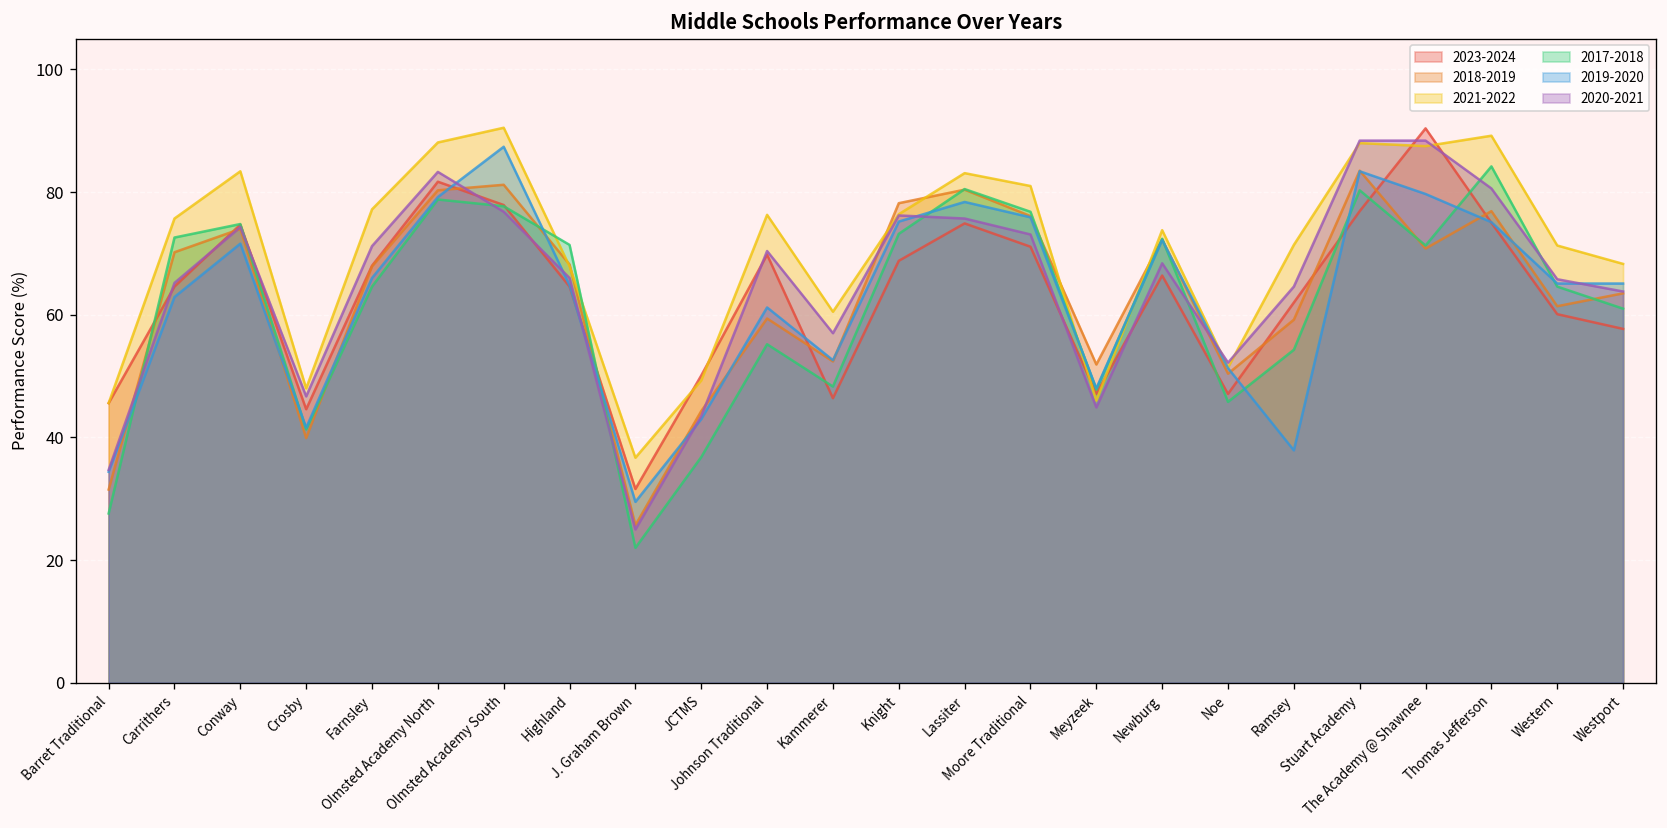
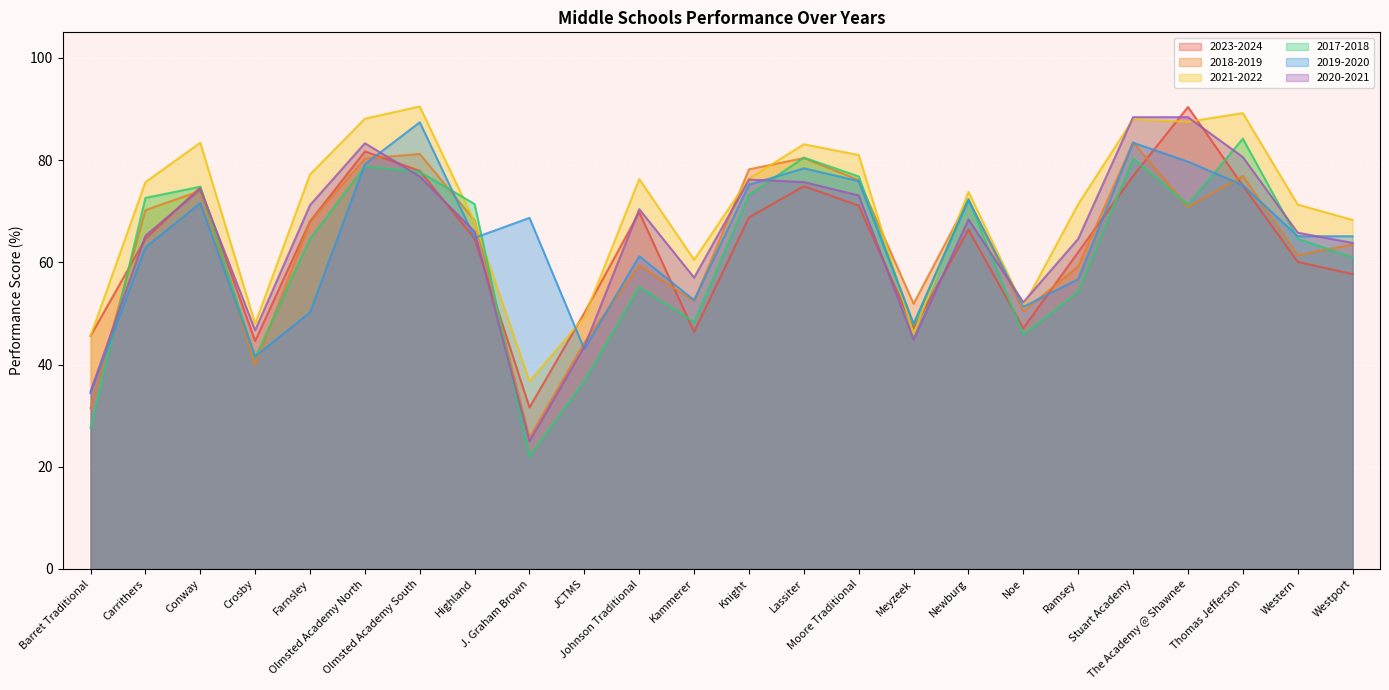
2019-2020, Farnsley: 66 -> 50
2019-2020, J. Graham Brown: 30 -> 69
2019-2020, Ramsey: 38 -> 57
